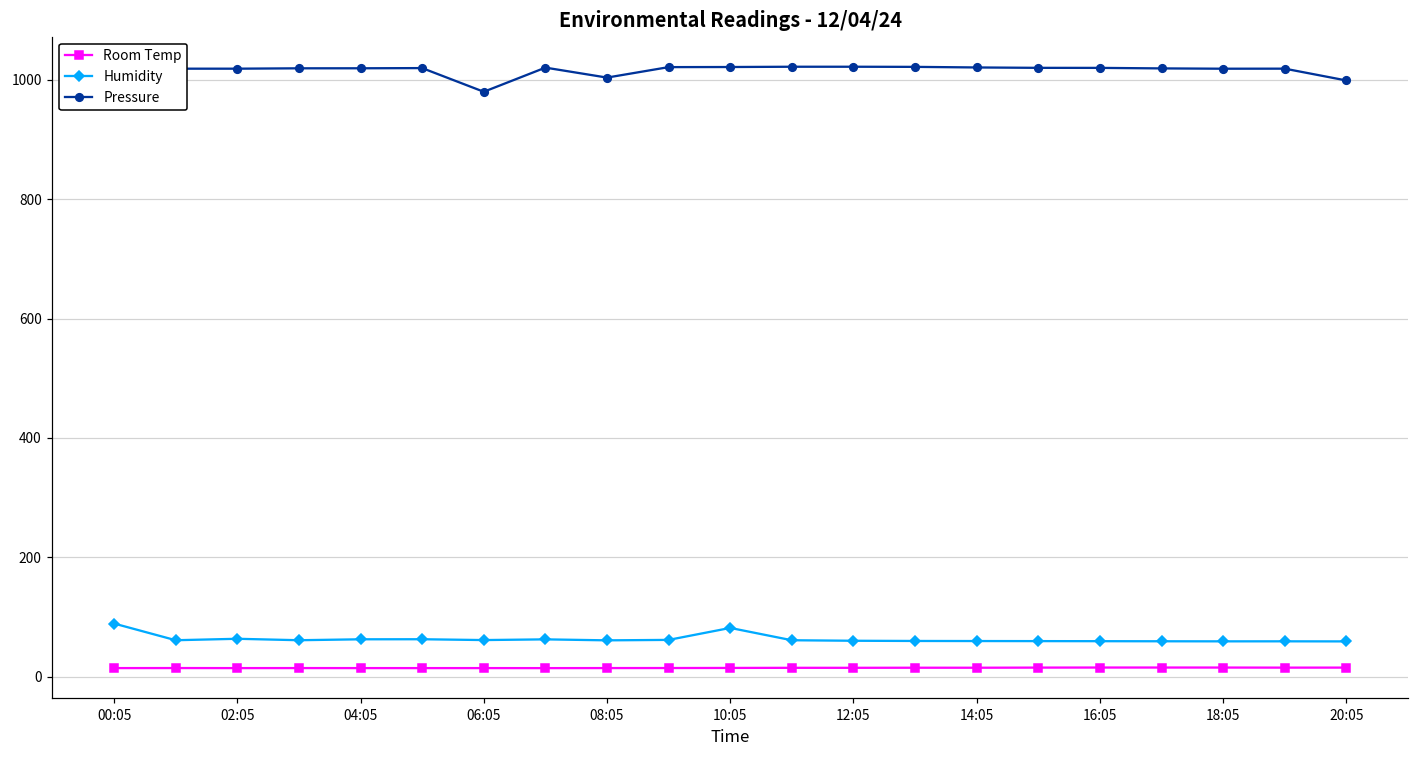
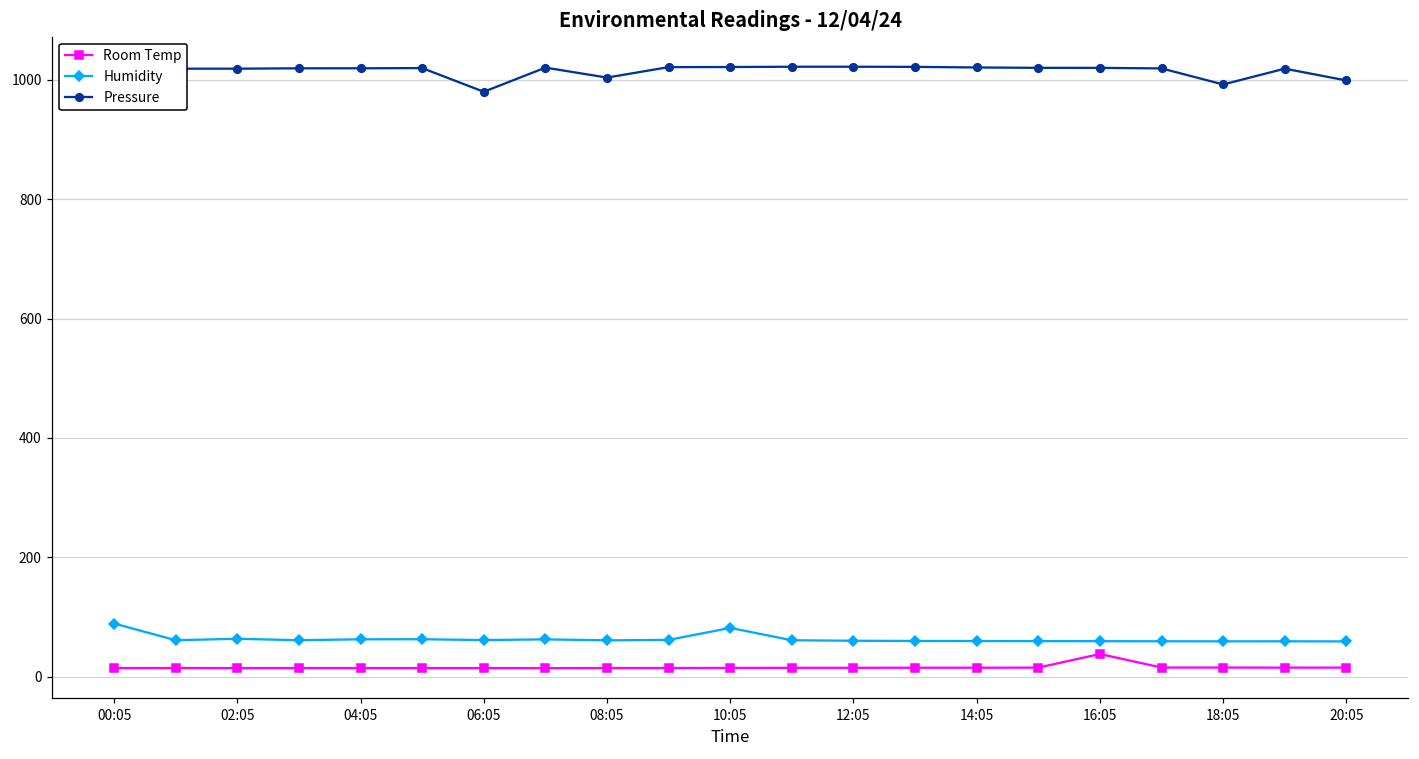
Room Temp, 16:05: 20 -> 40
Pressure, 18:05: 1020 -> 990
